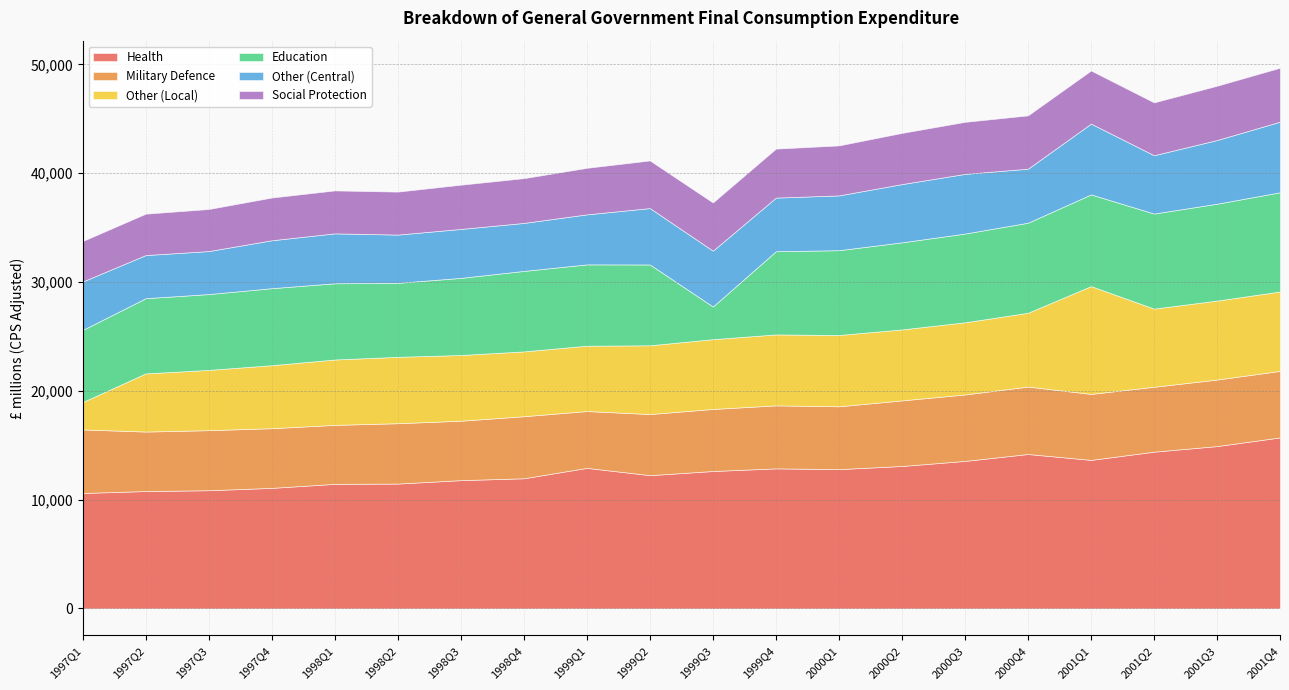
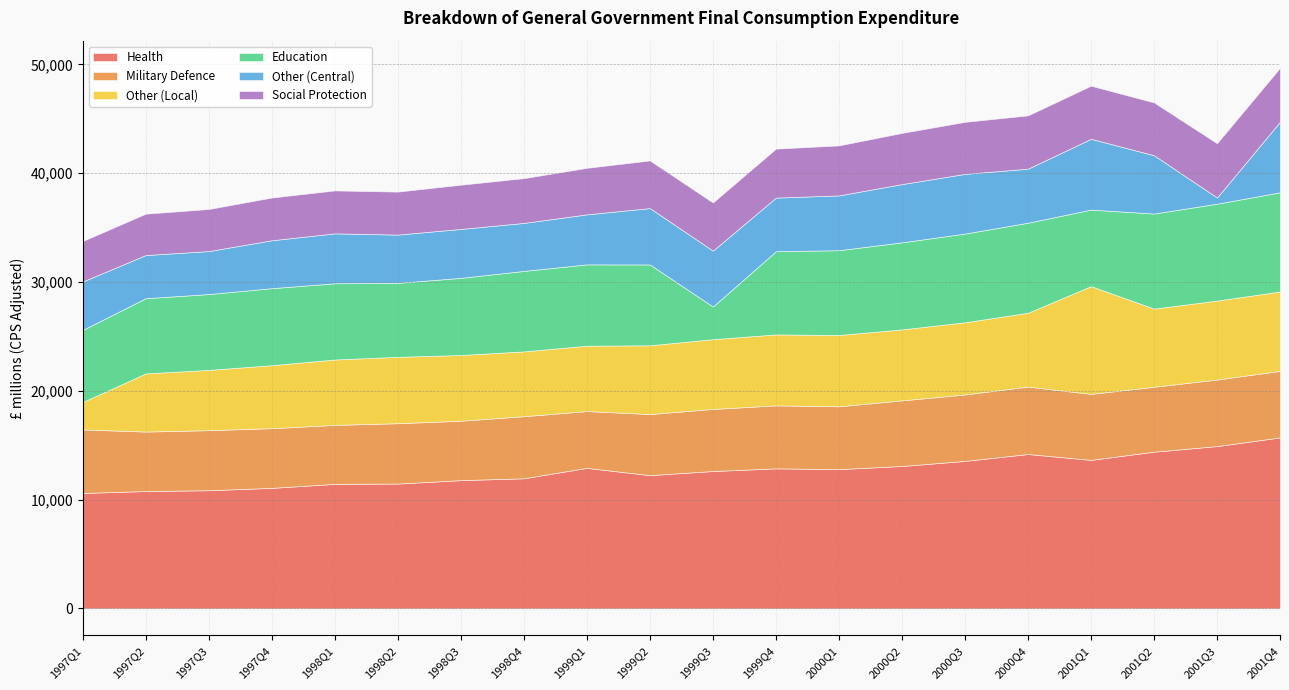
Education, 2001Q1: 8,400 -> 7,000
Other (Central), 2001Q3: 5,900 -> 600
